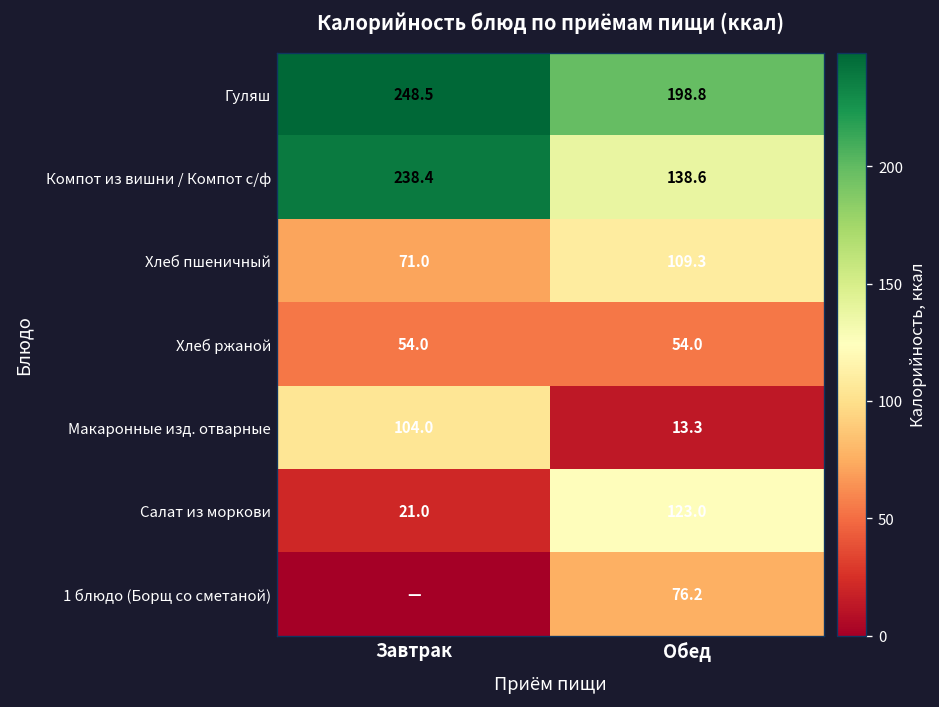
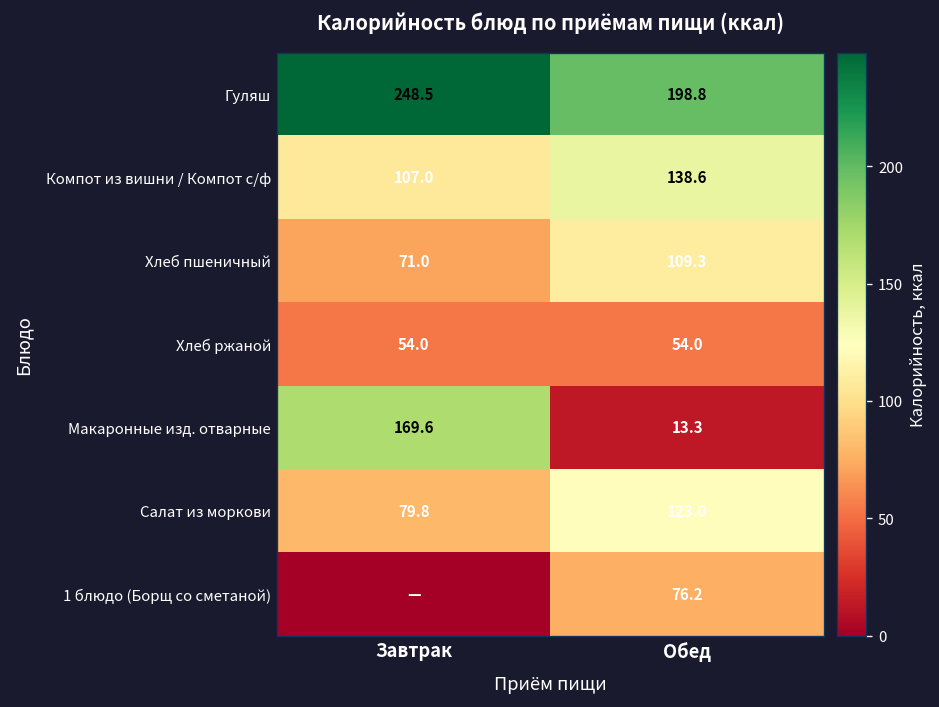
Компот из вишни / Компот с/ф, Завтрак: 238.4 -> 107.0
Макаронные изд. отварные, Завтрак: 104.0 -> 169.6
Салат из моркови, Завтрак: 21.0 -> 79.8
